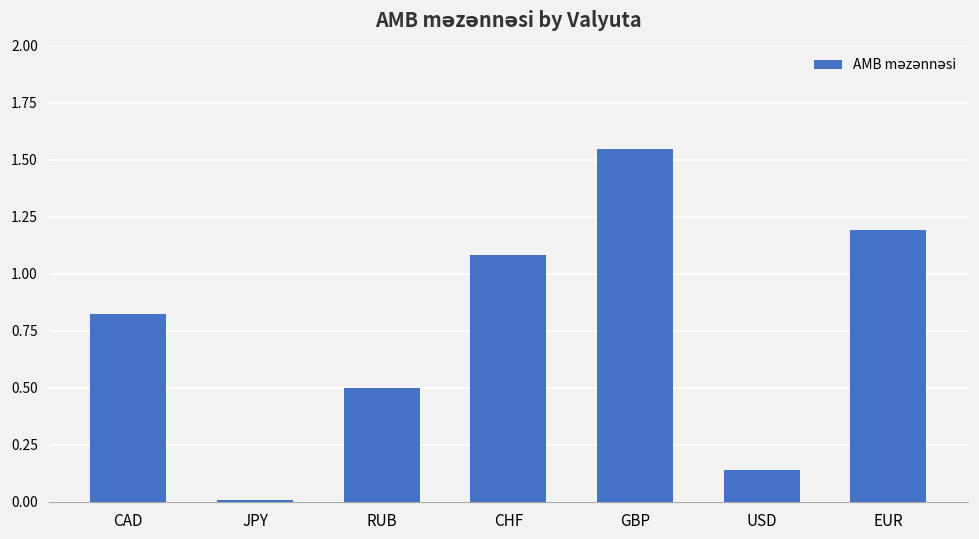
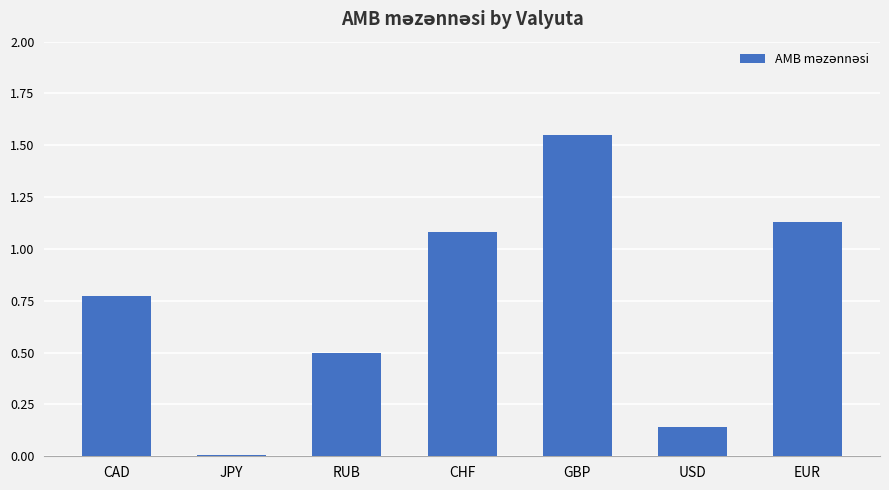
CAD: 0.83 -> 0.77
EUR: 1.19 -> 1.13
